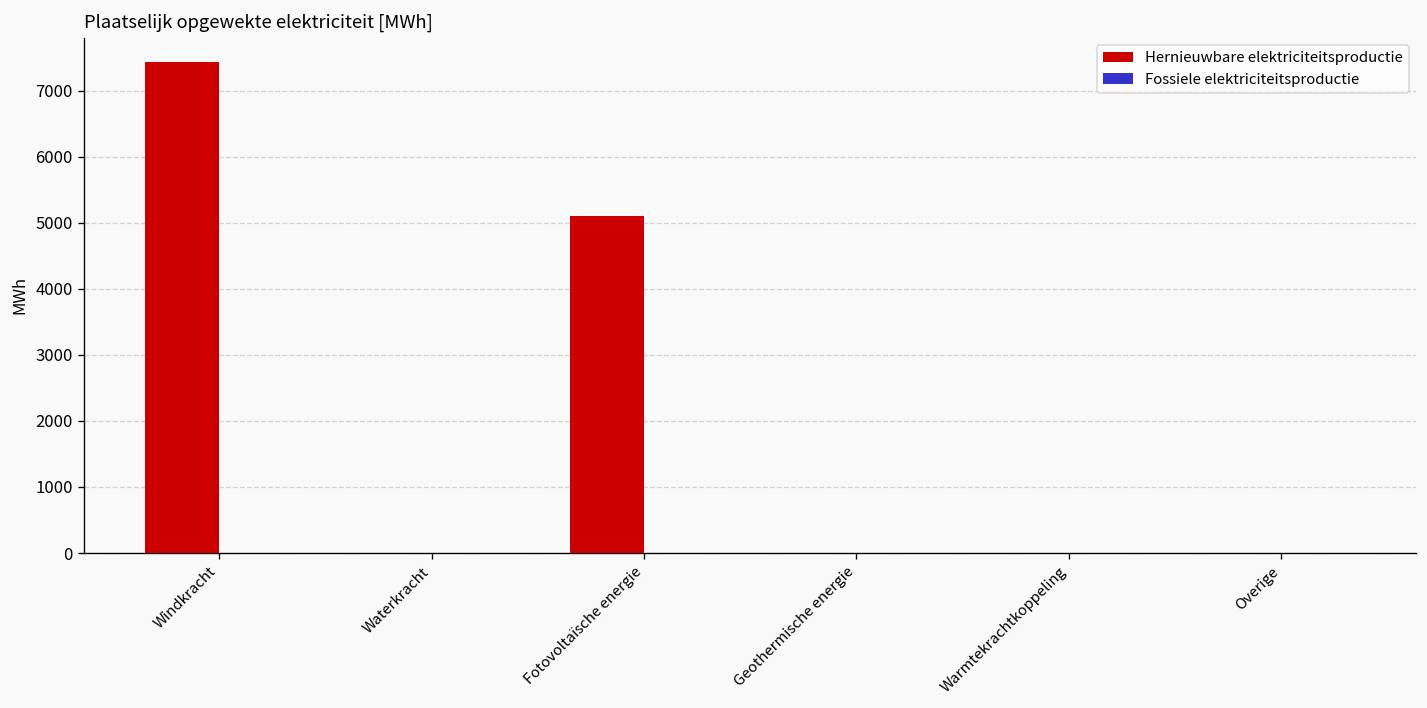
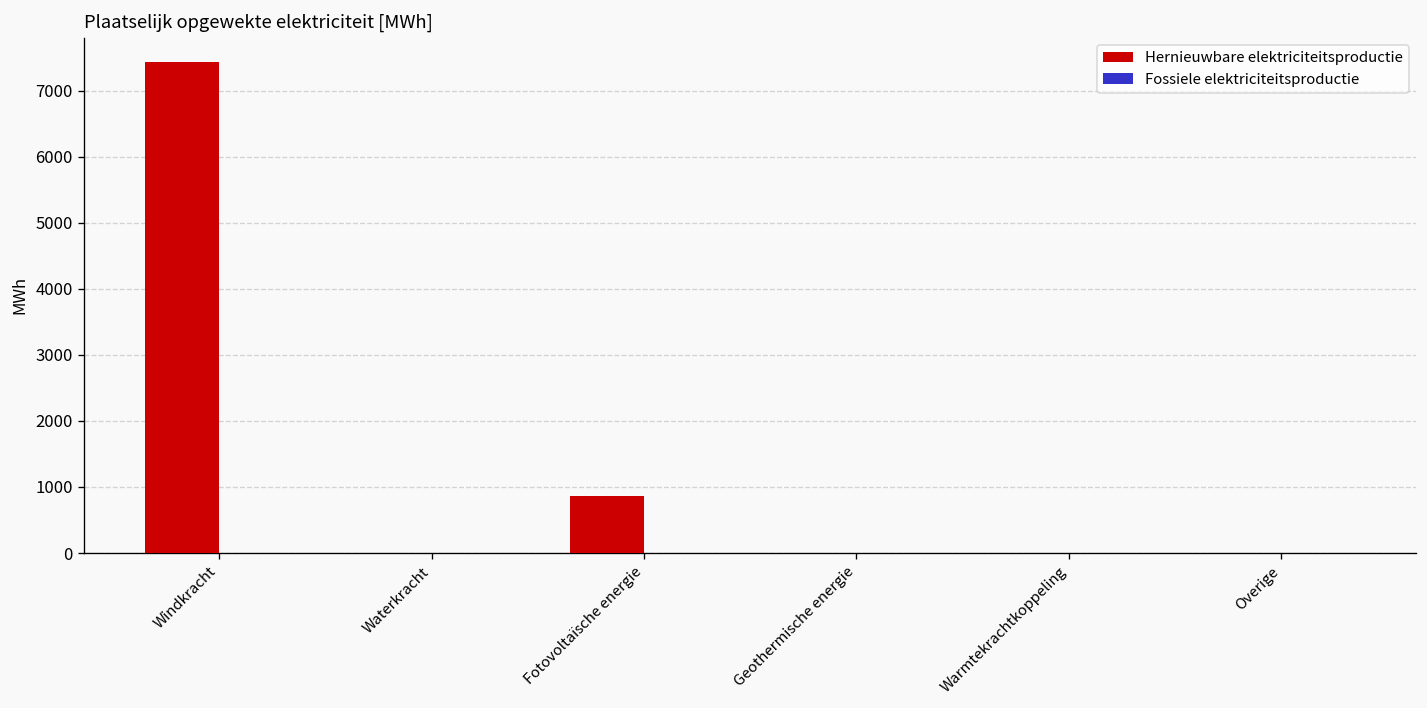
Hernieuwbare elektriciteitsproductie, Fotovoltaïsche energie: 5100 -> 900
